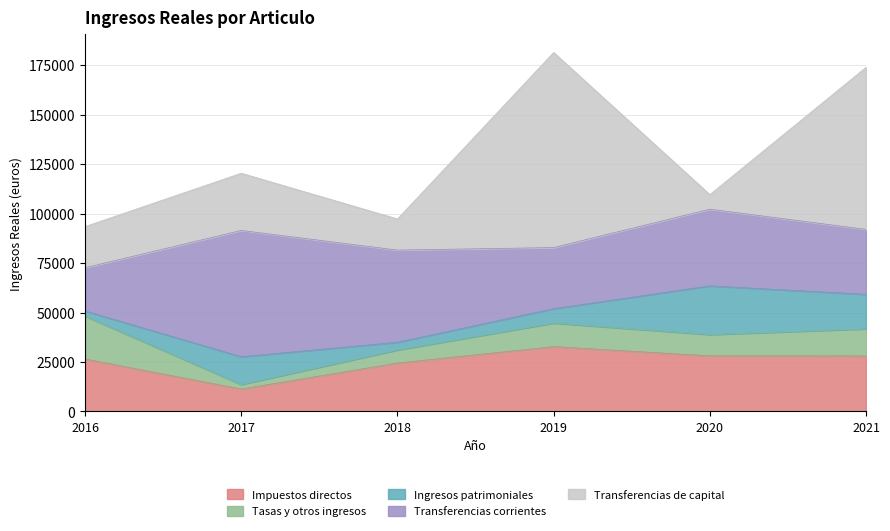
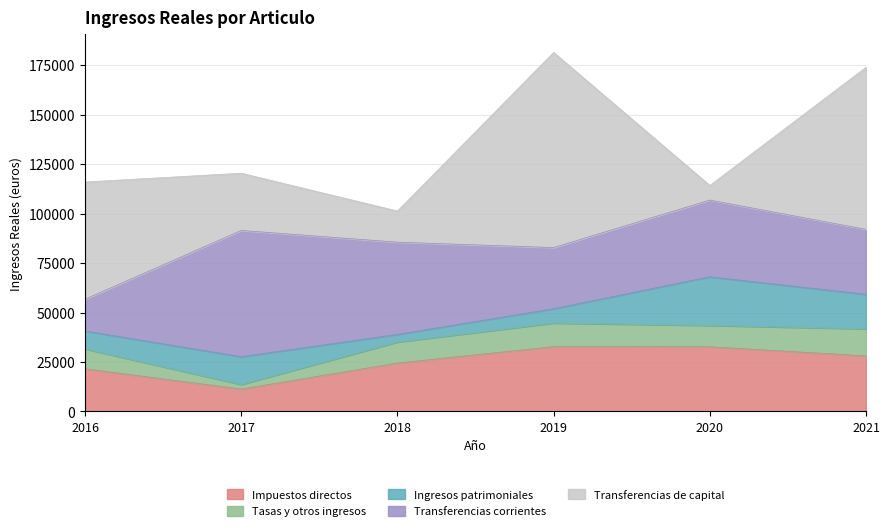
Impuestos directos, 2016: 27000 -> 22000
Tasas y otros ingresos, 2016: 22000 -> 10000
Ingresos patrimoniales, 2016: 3000 -> 9000
Transferencias corrientes, 2016: 22000 -> 16000
Transferencias de capital, 2016: 21000 -> 59000
Tasas y otros ingresos, 2018: 7000 -> 11000
Impuestos directos, 2020: 28000 -> 33000
